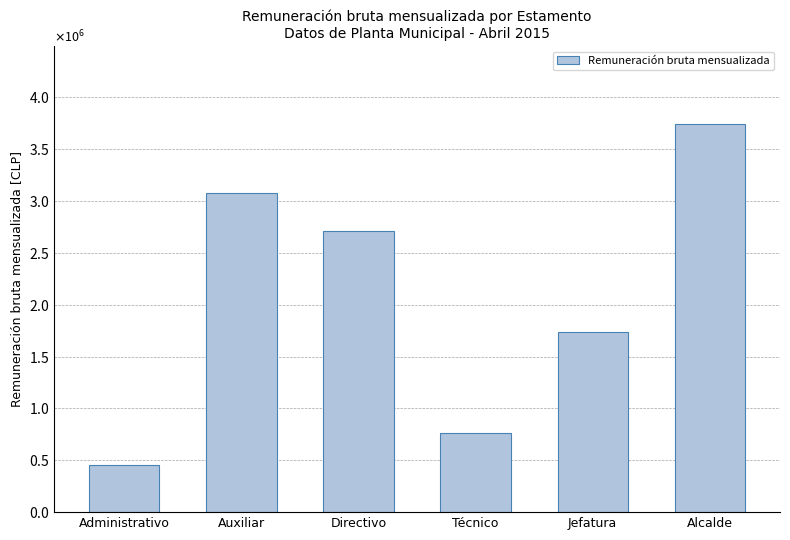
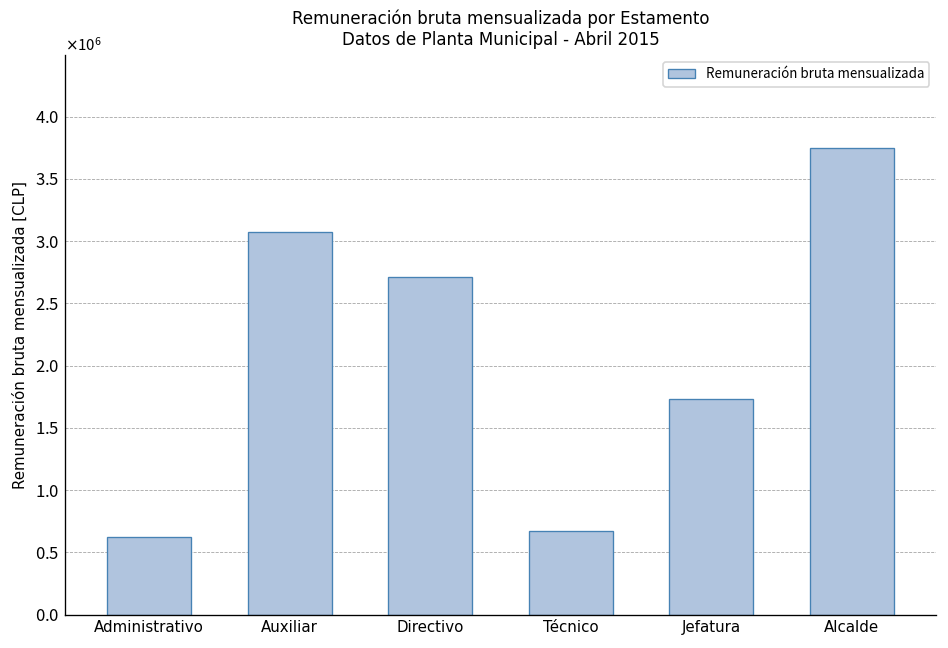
Administrativo: 450000 -> 620000
Técnico: 760000 -> 670000
